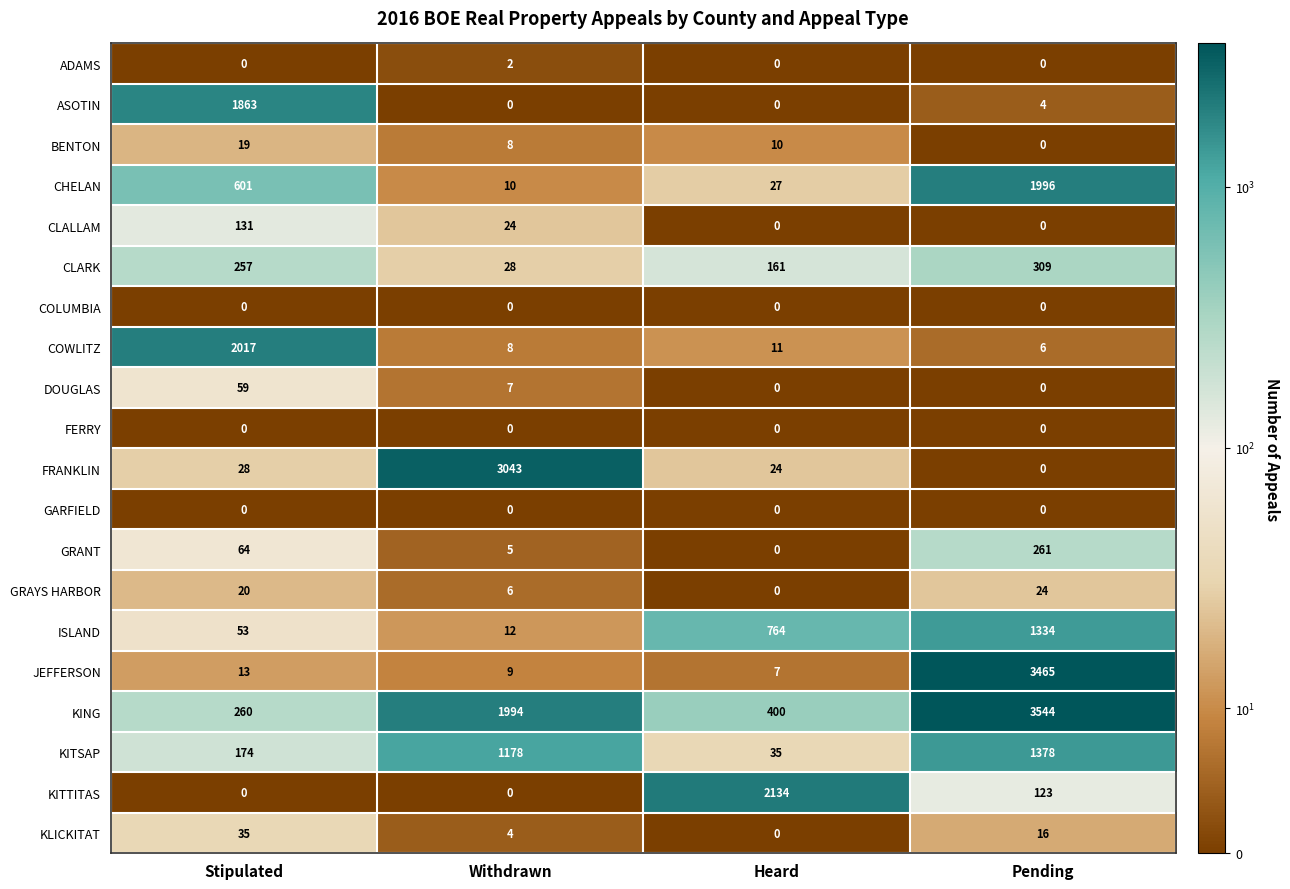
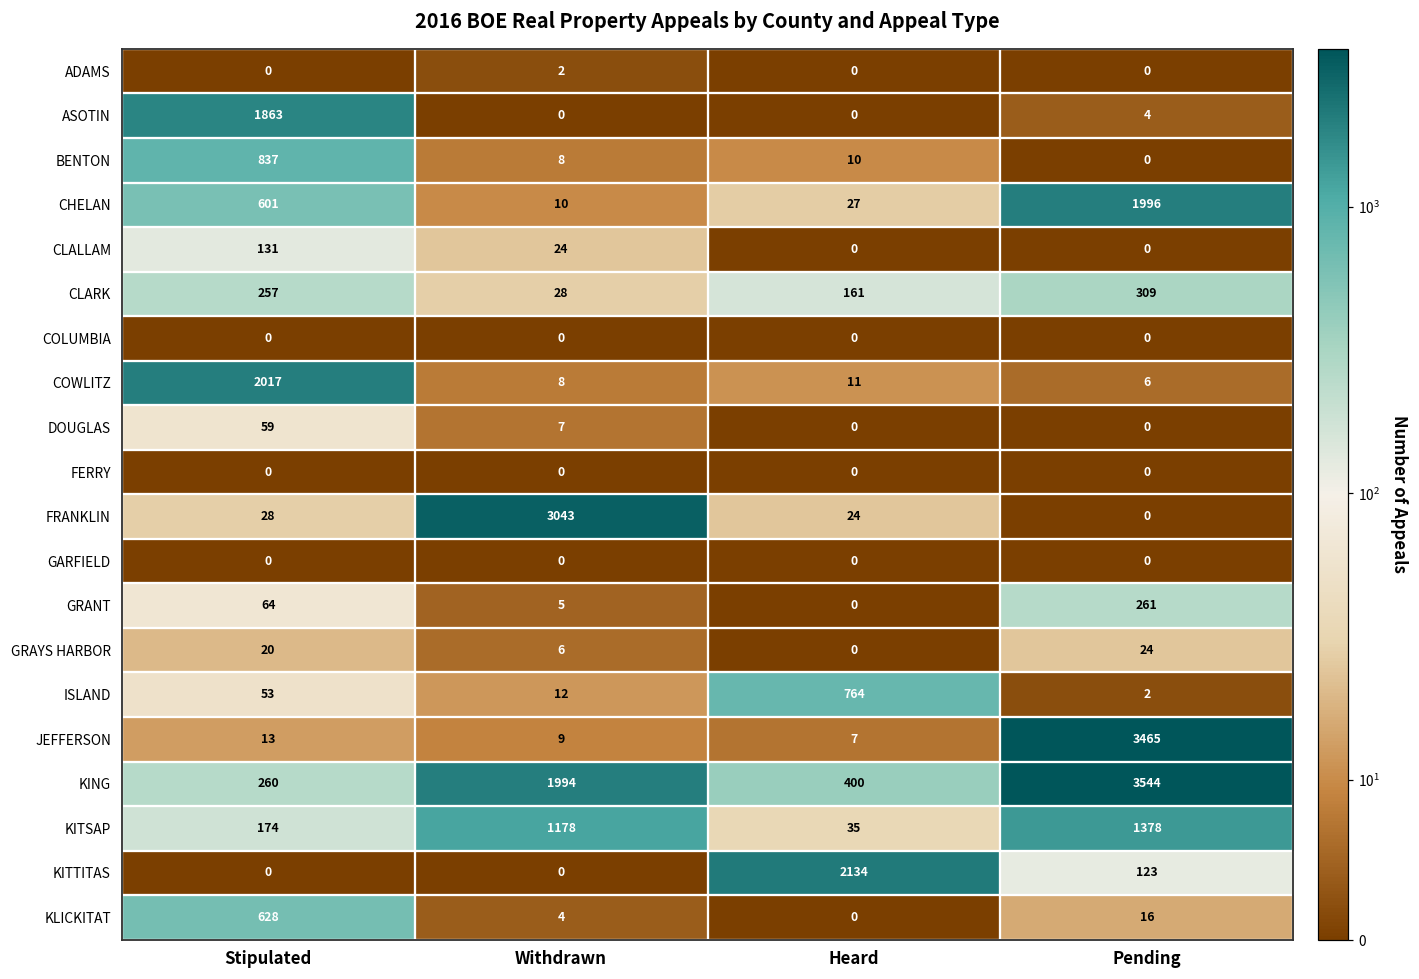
BENTON, Stipulated: 19 -> 837
ISLAND, Pending: 1334 -> 2
KLICKITAT, Stipulated: 35 -> 628
